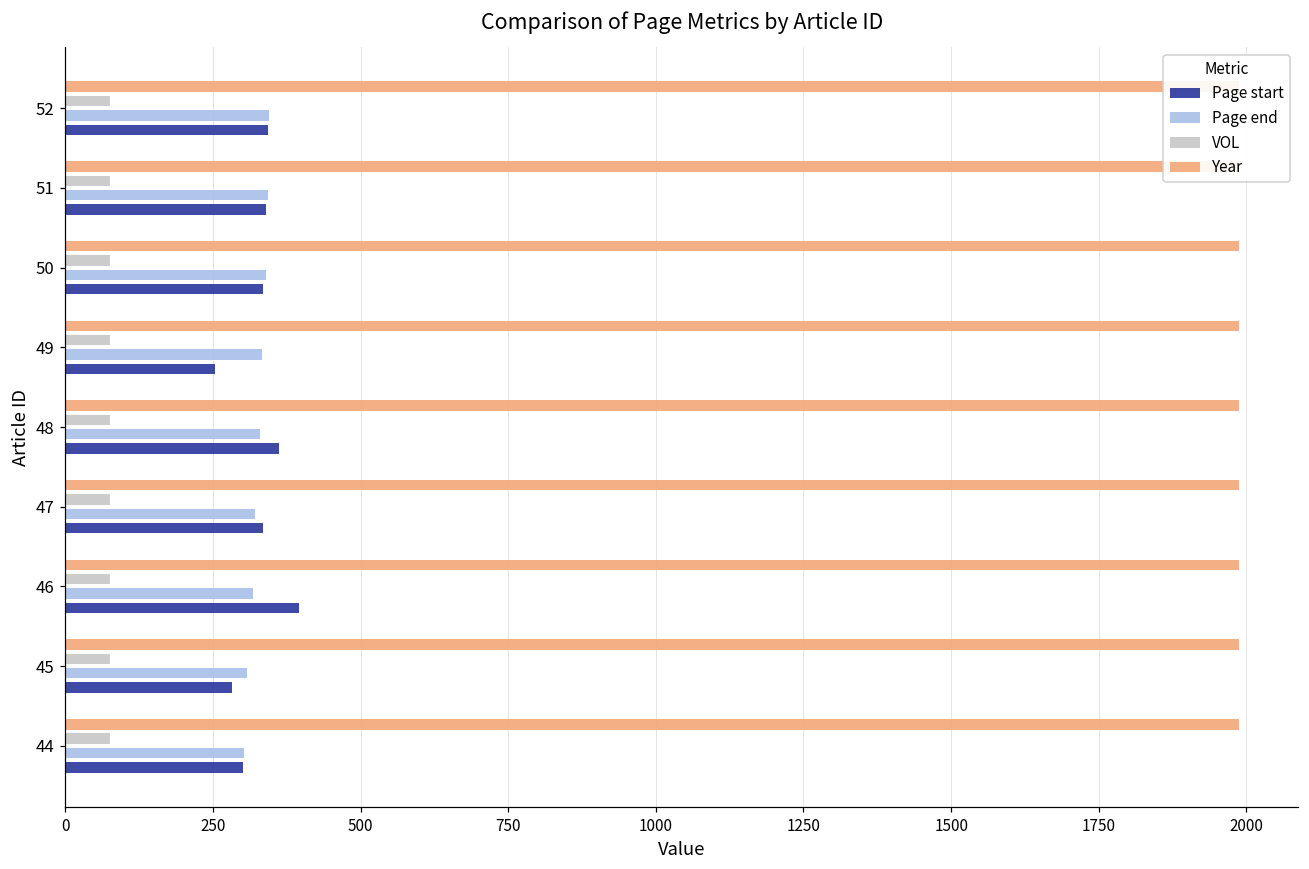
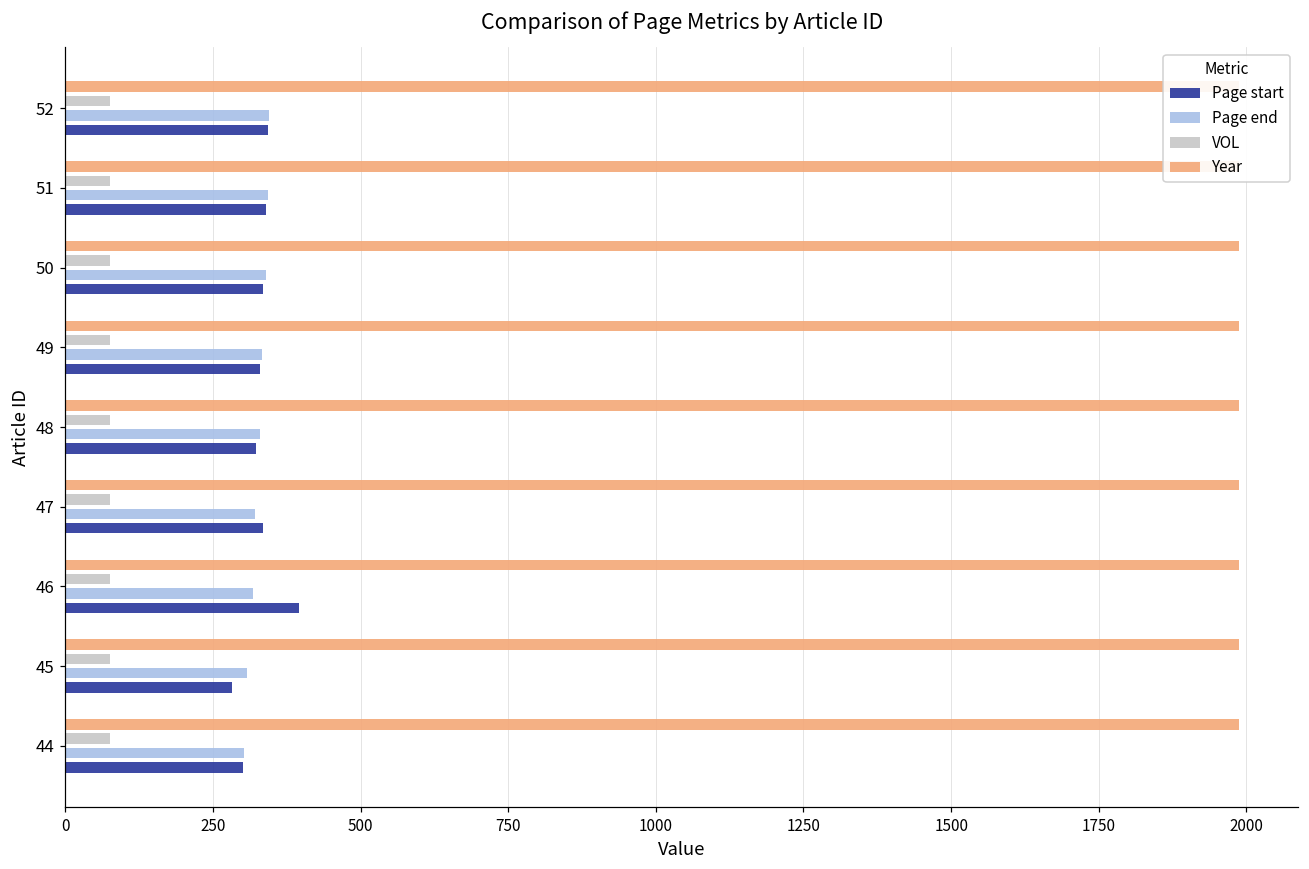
Page start, 49: 250 -> 330
Page start, 48: 360 -> 320
